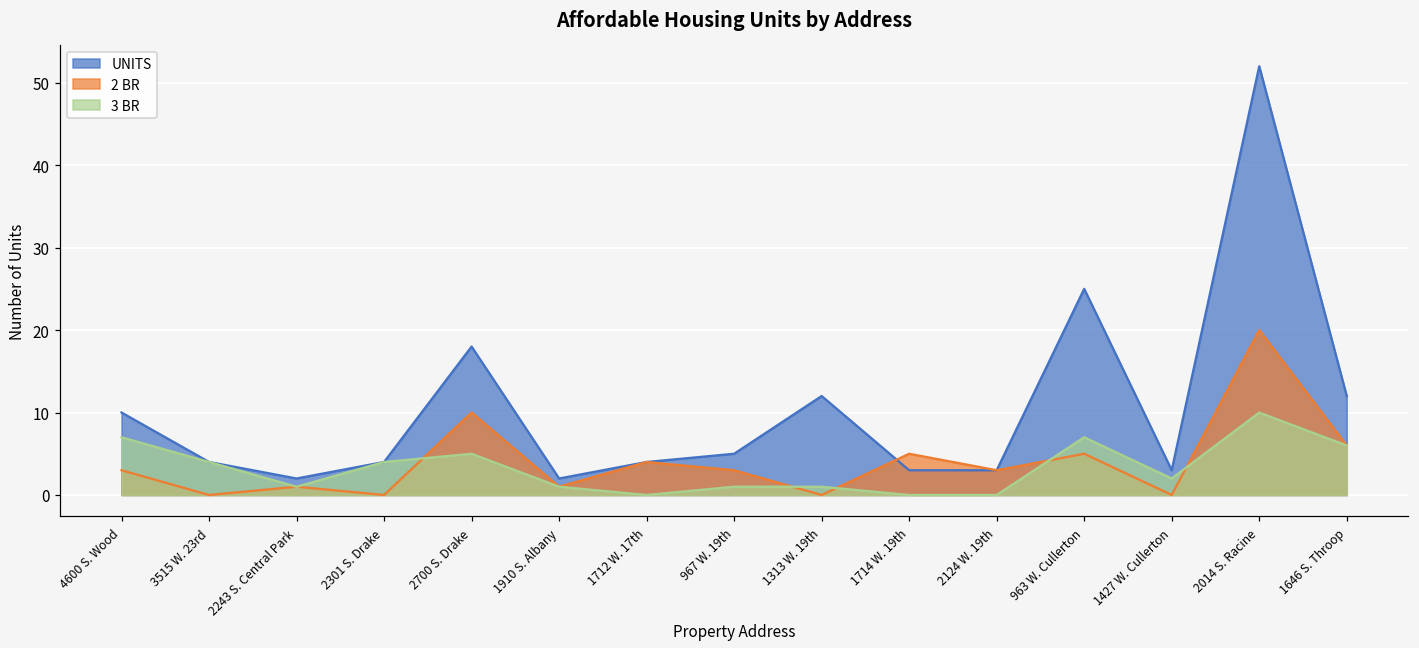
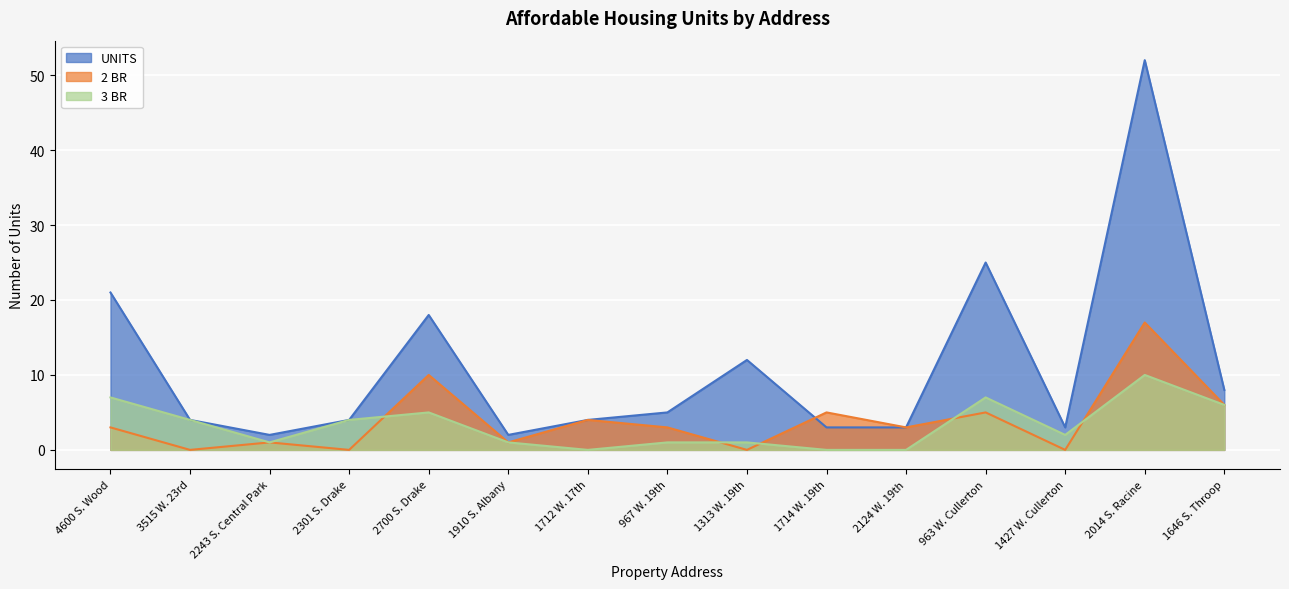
UNITS, 4600 S. Wood: 10 -> 21
2 BR, 2014 S. Racine: 20 -> 17
UNITS, 1646 S. Throop: 12 -> 8
